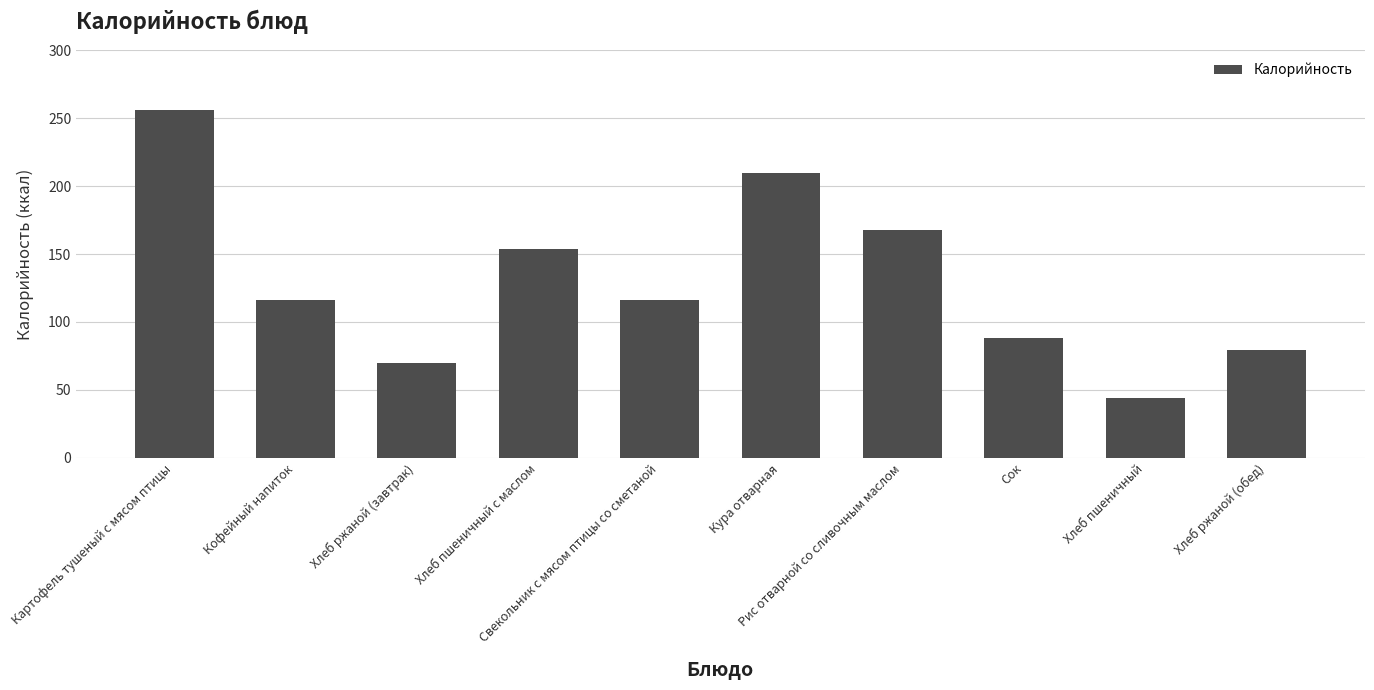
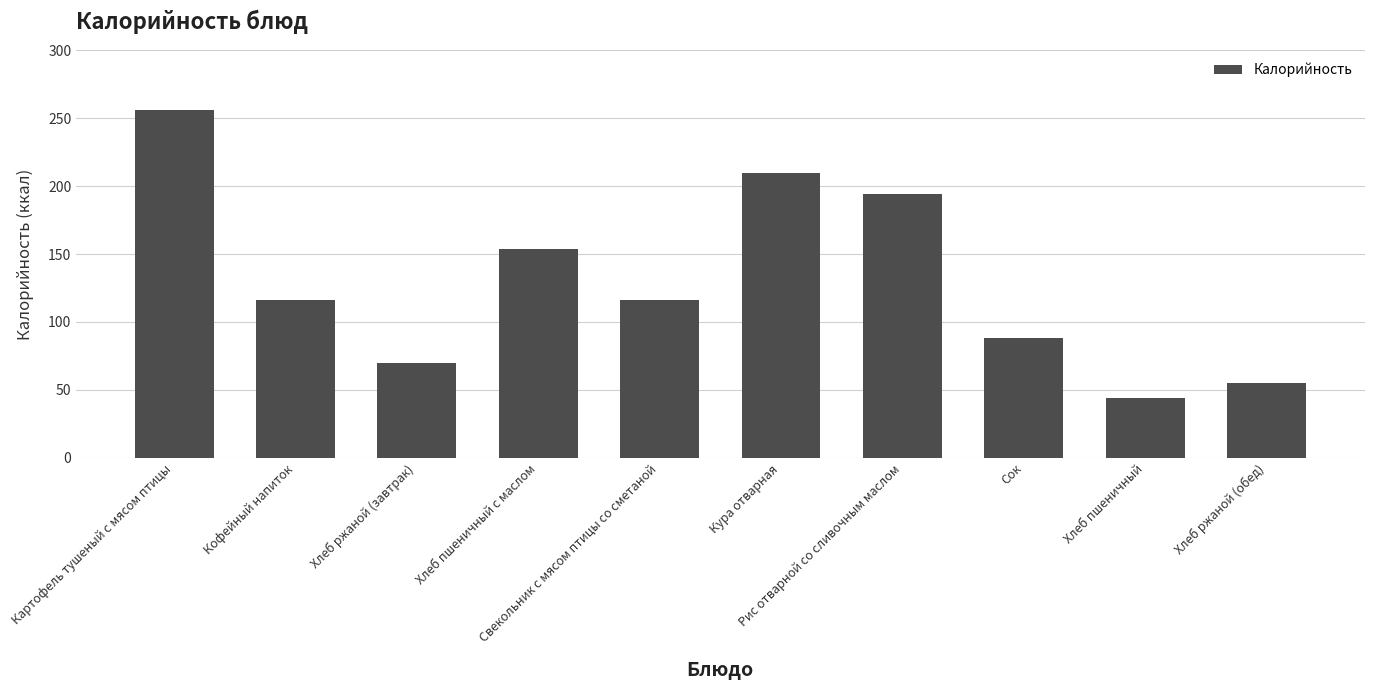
Рис отварной со сливочным маслом: 168 -> 194
Хлеб ржаной (обед): 79 -> 55
